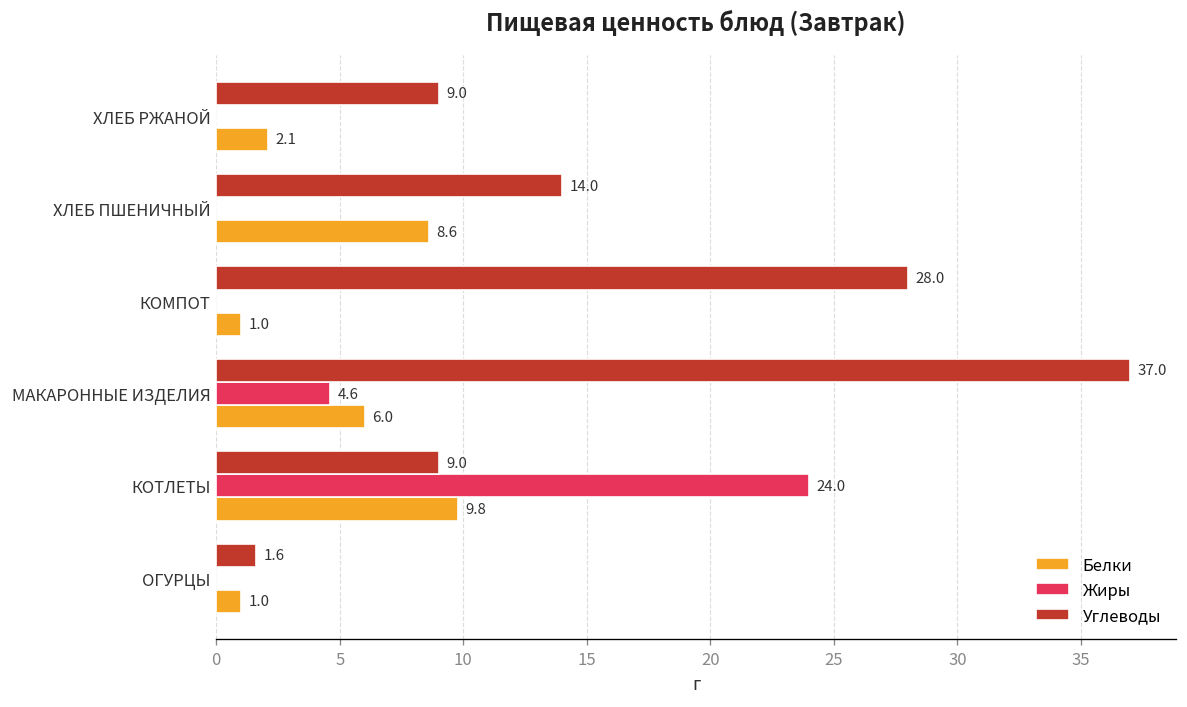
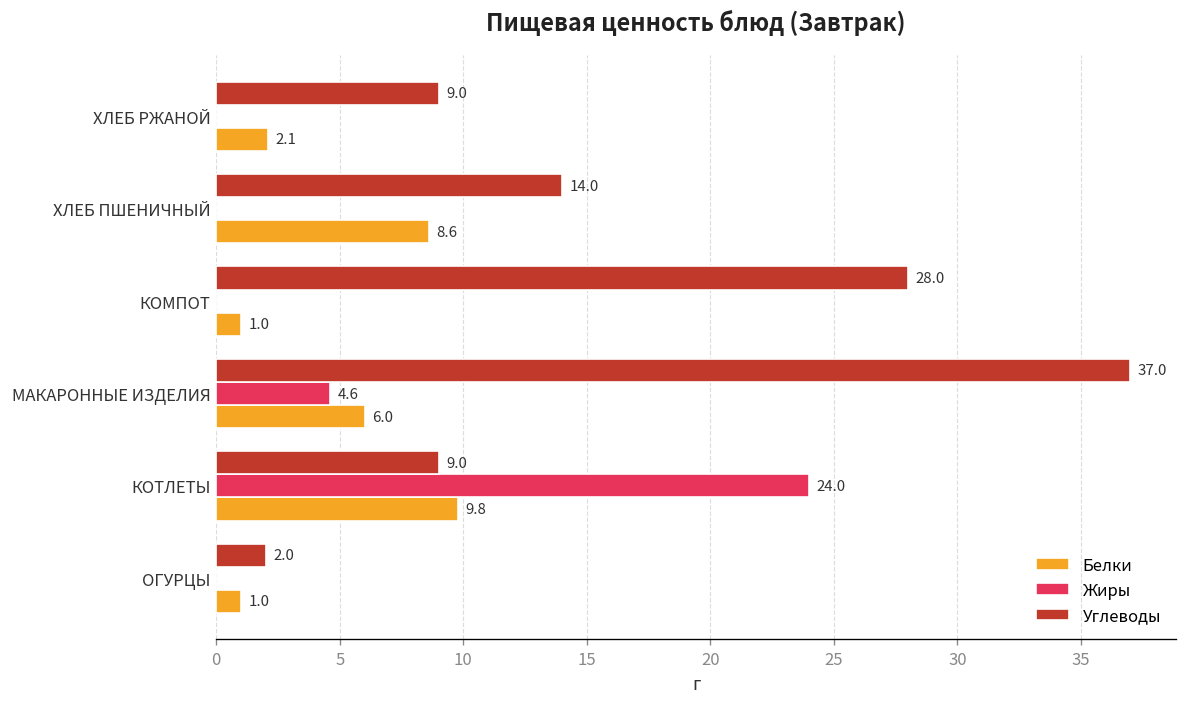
Углеводы, ОГУРЦЫ: 1.6 -> 2.0
